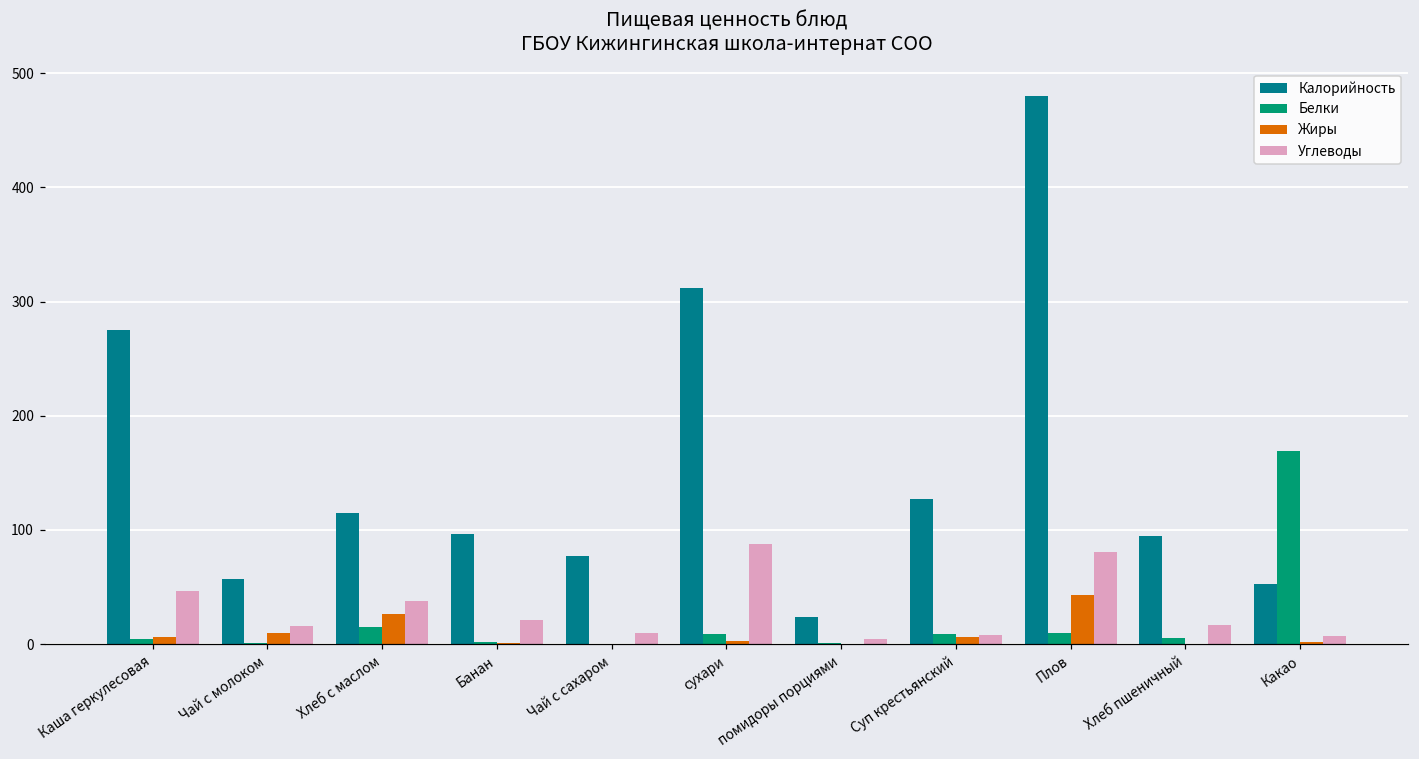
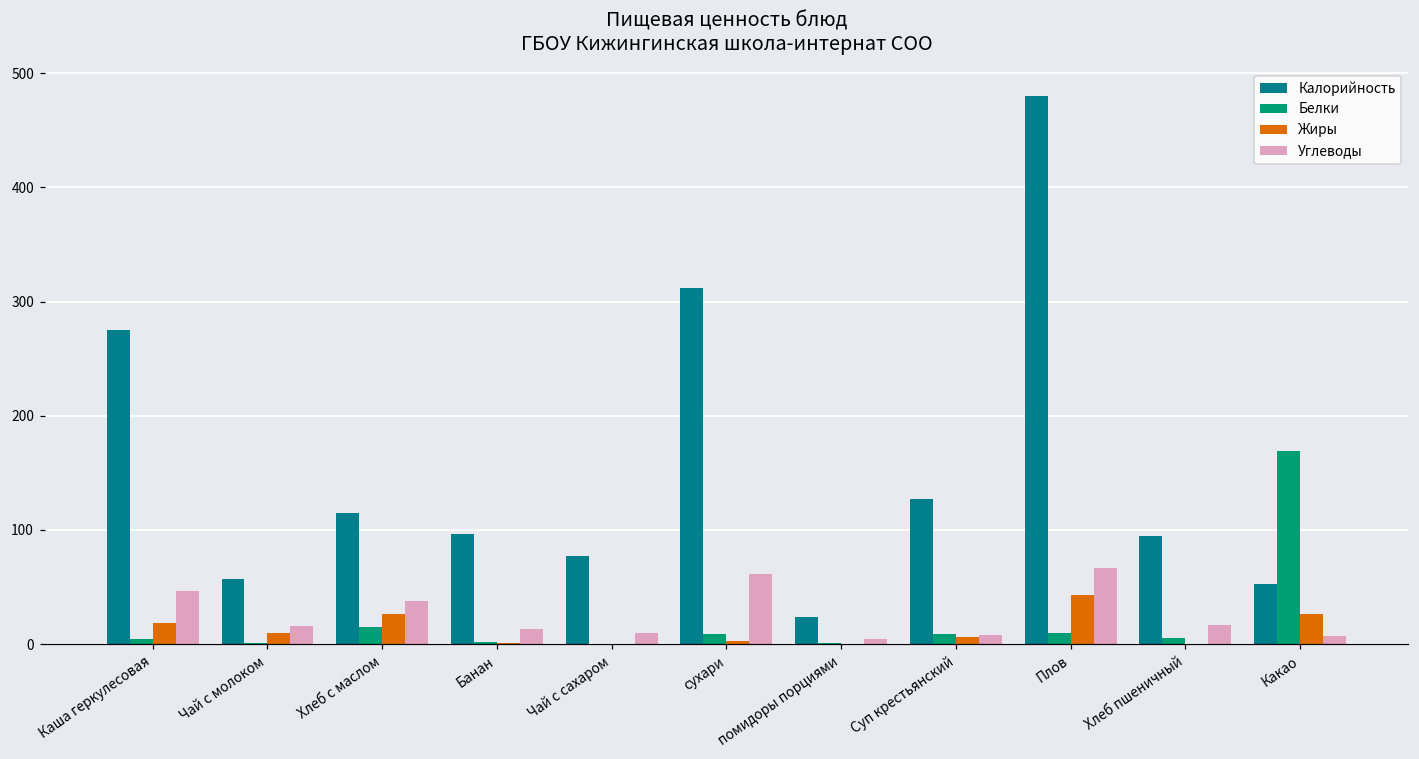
Жиры, Каша геркулесовая: 6 -> 18
Углеводы, Банан: 21 -> 13
Углеводы, сухари: 88 -> 61
Углеводы, Плов: 81 -> 67
Жиры, Какао: 2 -> 26
